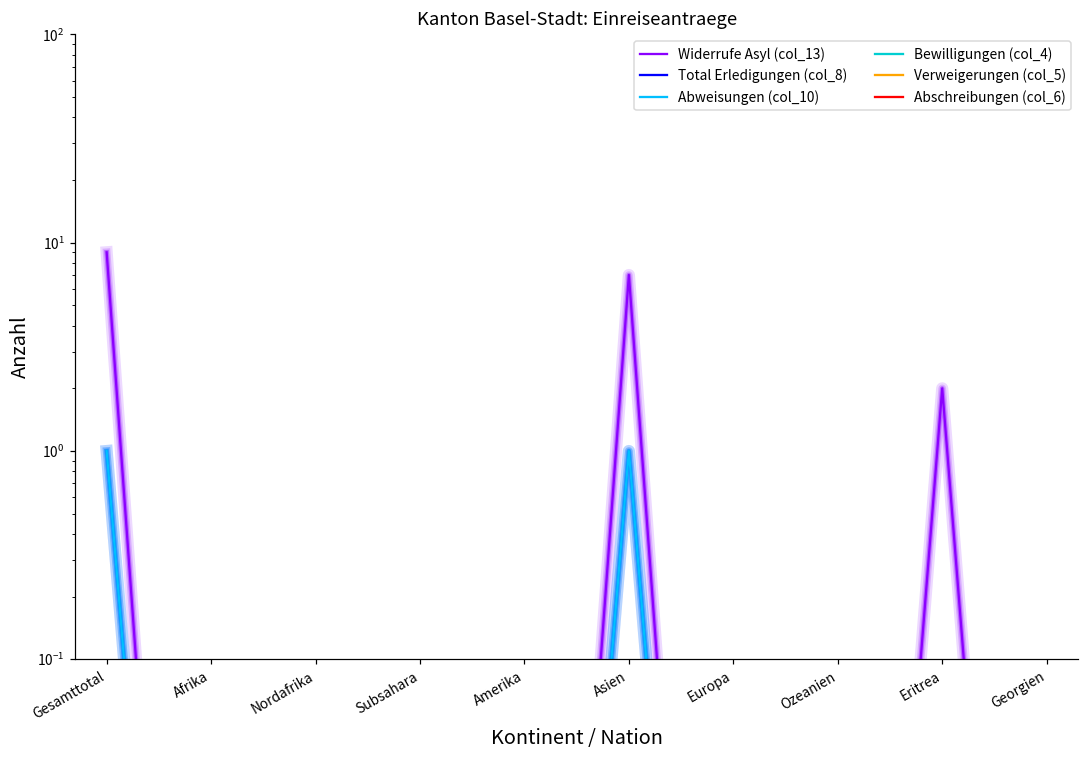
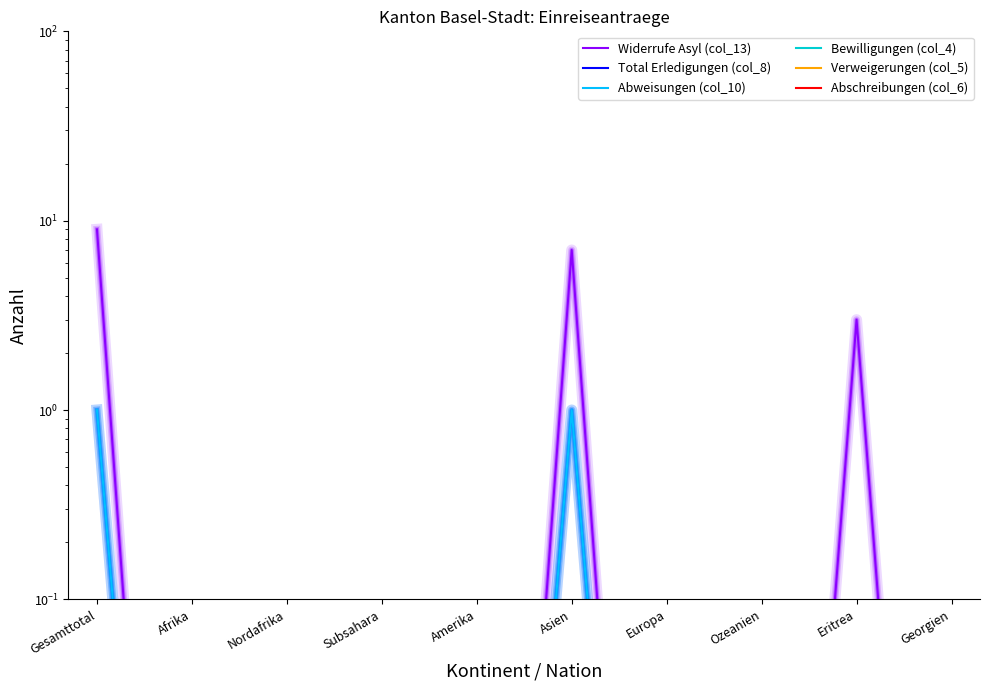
Widerrufe Asyl (col_13), Eritrea: 2.0 -> 3.0
